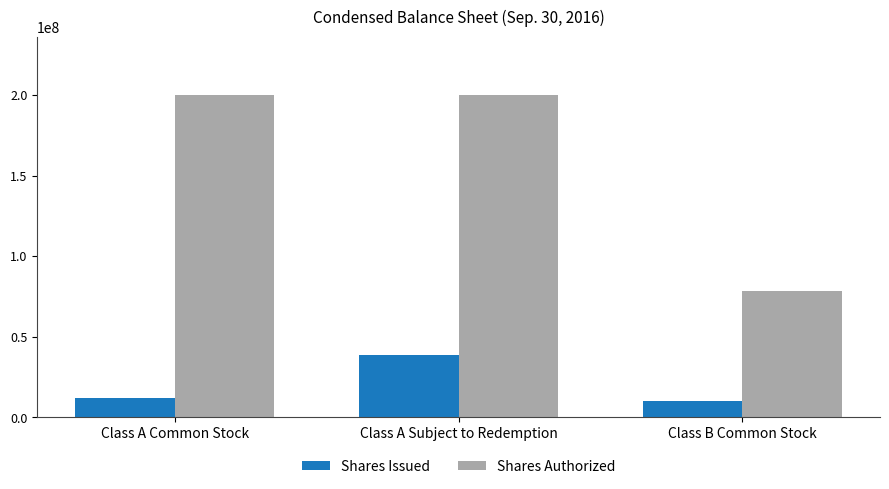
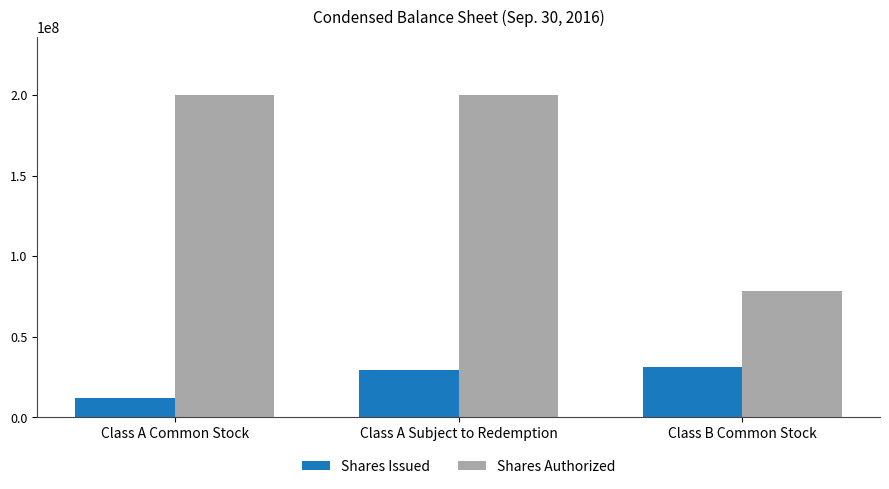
Shares Issued, Class A Subject to Redemption: 38000000 -> 29000000
Shares Issued, Class B Common Stock: 10000000 -> 31000000
